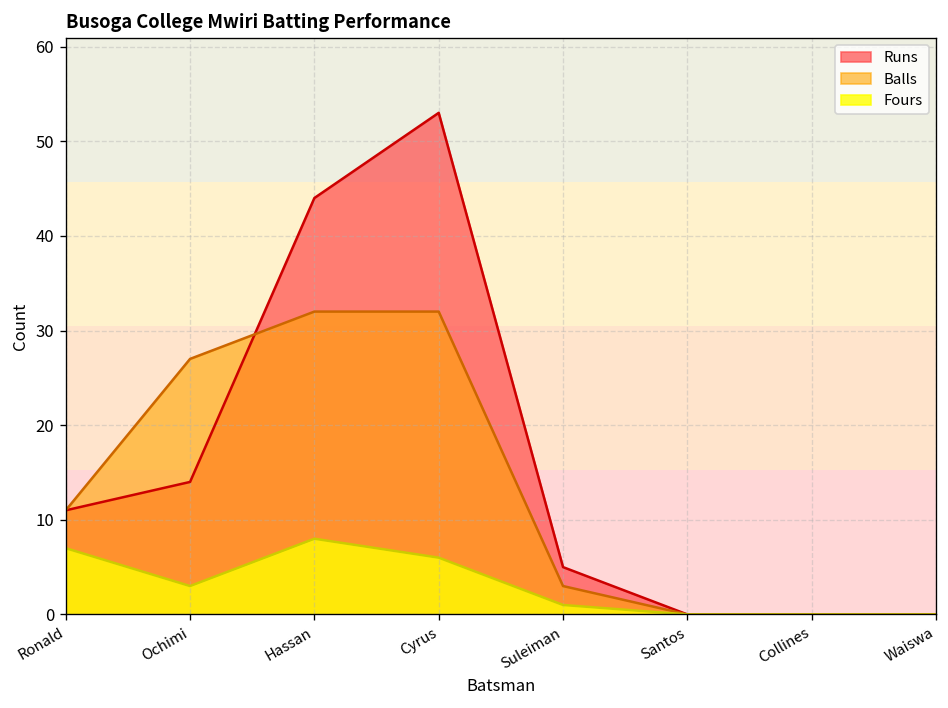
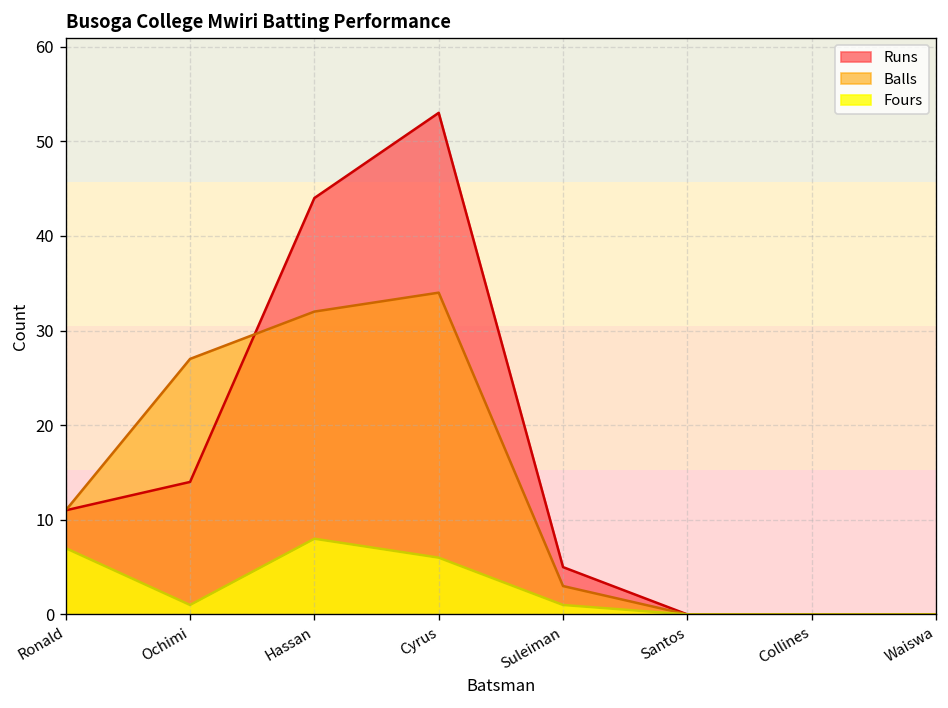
Fours, Ochimi: 3 -> 1
Balls, Cyrus: 32 -> 34
